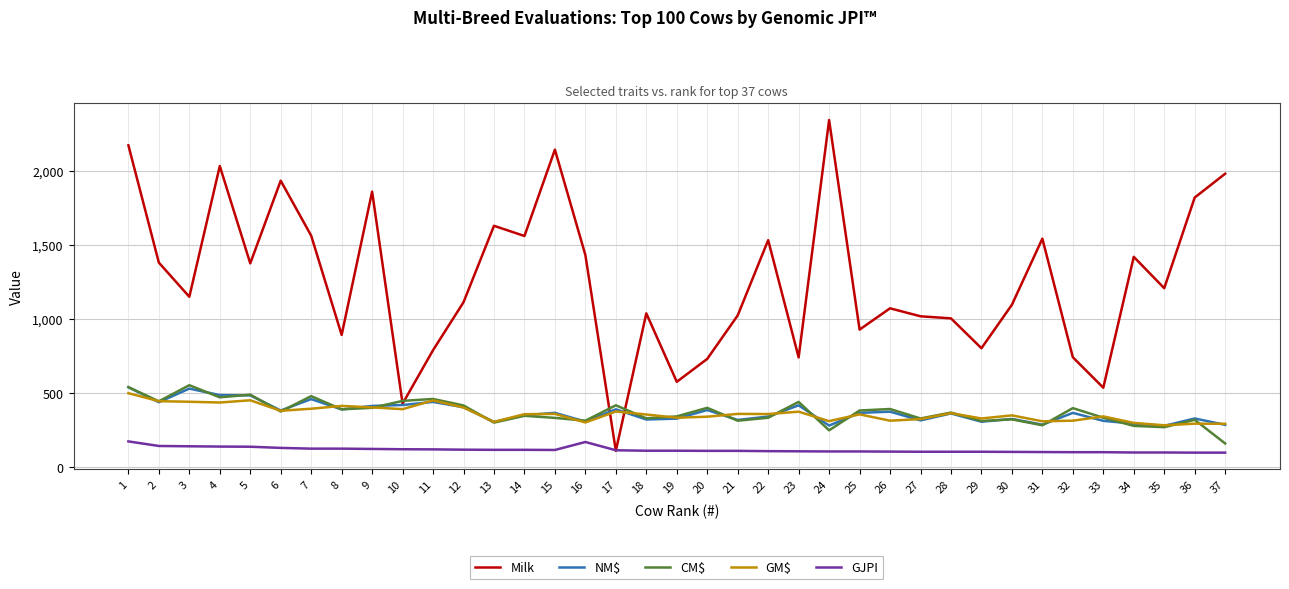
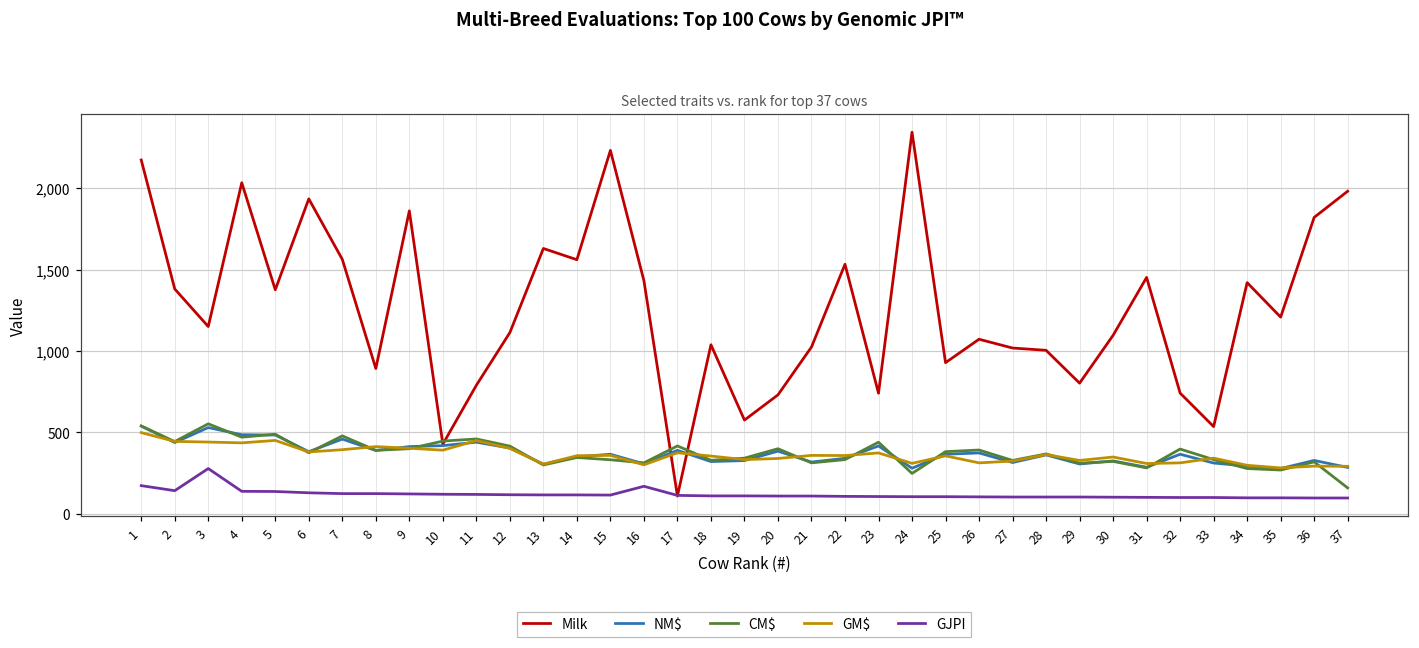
GJPI, 3: 140 -> 280
Milk, 15: 2,150 -> 2,230
Milk, 31: 1,540 -> 1,450
